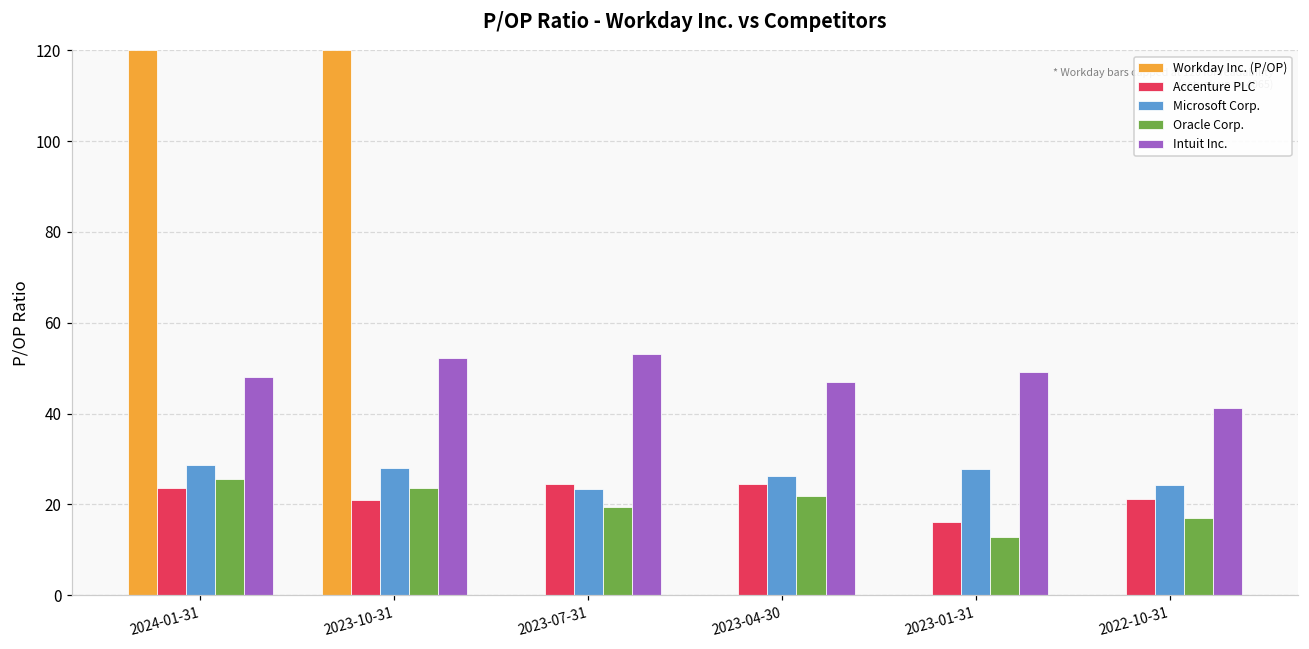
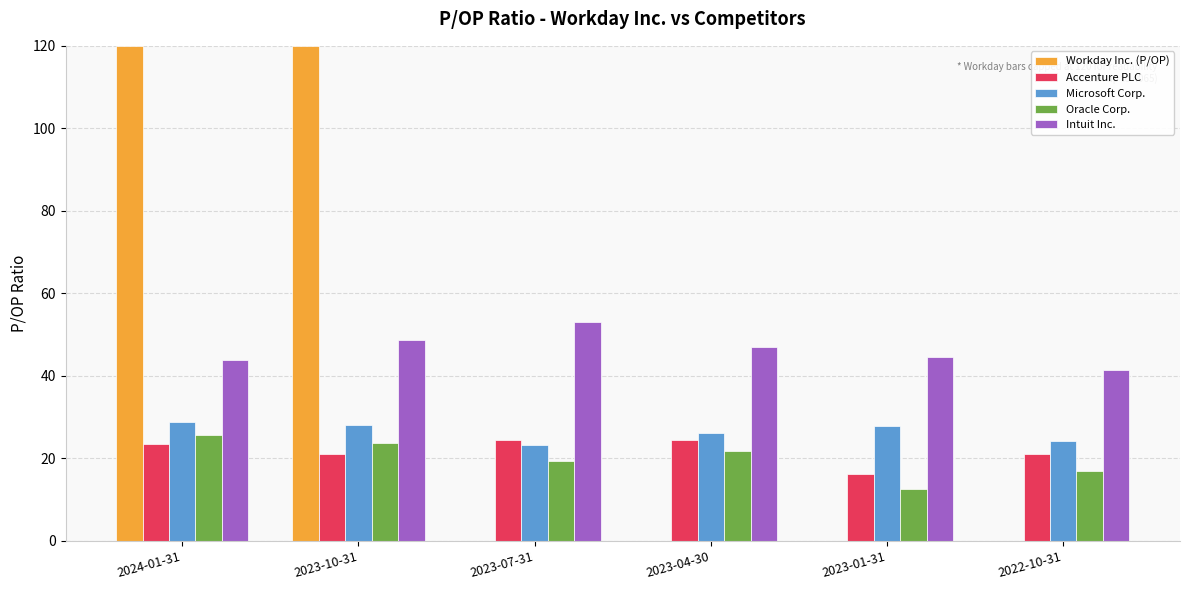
Intuit Inc., 2024-01-31: 48 -> 44
Intuit Inc., 2023-10-31: 52 -> 49
Intuit Inc., 2023-01-31: 49 -> 45
